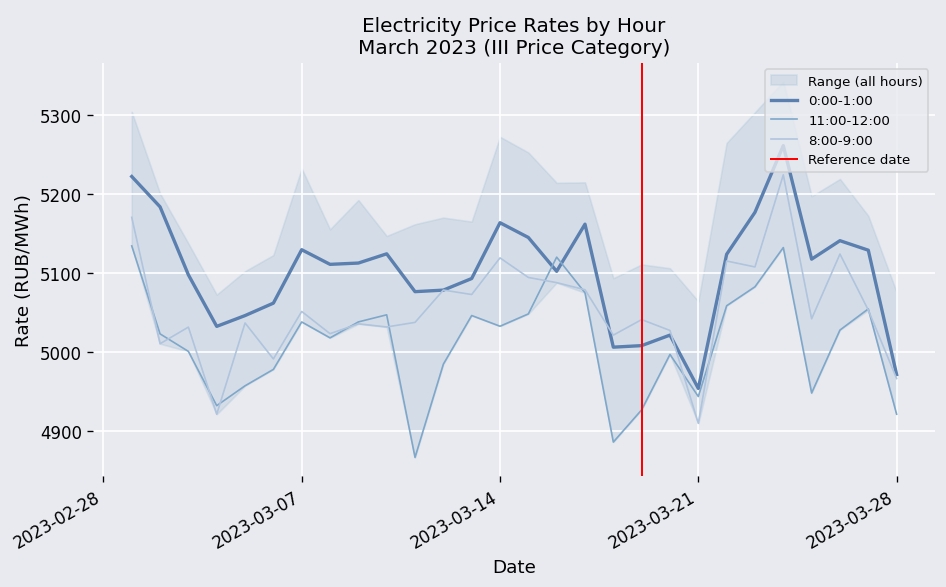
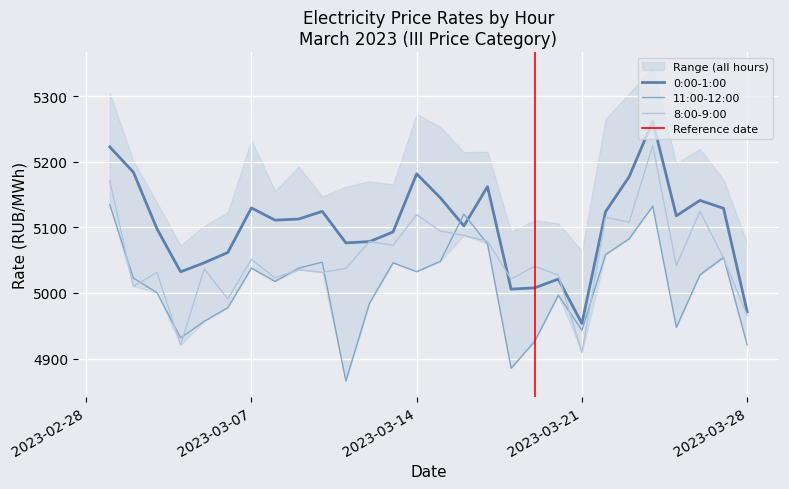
0:00-1:00, 2023-03-14: 5160 -> 5180
